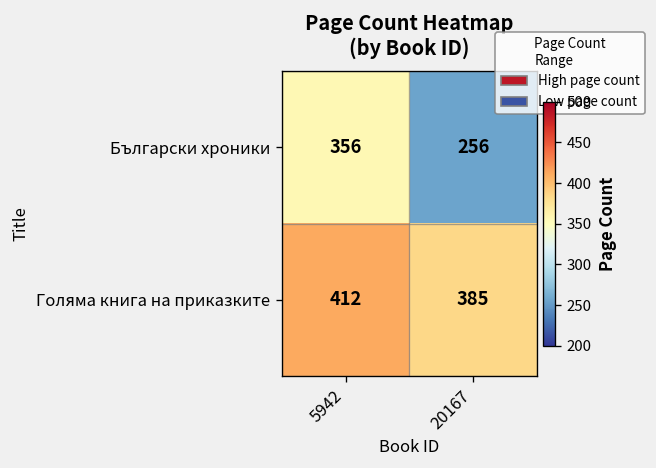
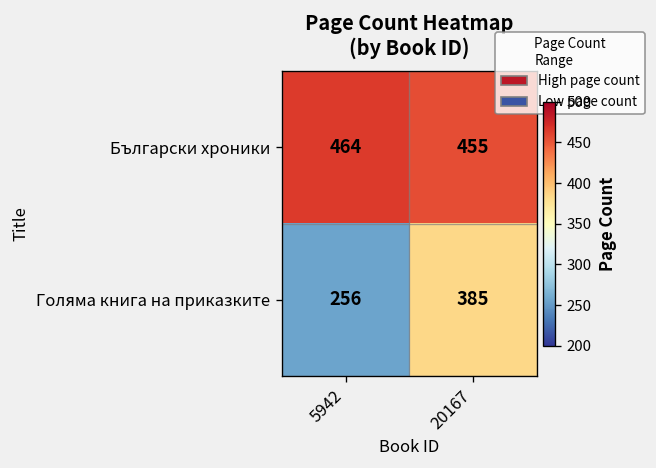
Български хроники, 5942: 356 -> 464
Български хроники, 20167: 256 -> 455
Голяма книга на приказките, 5942: 412 -> 256
